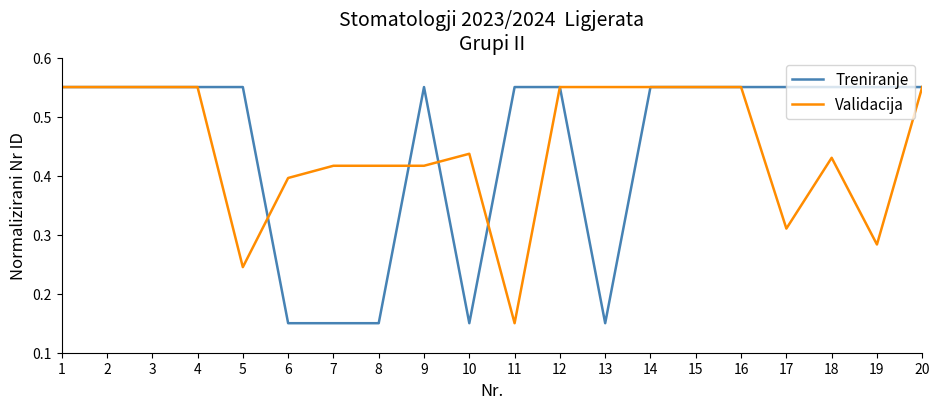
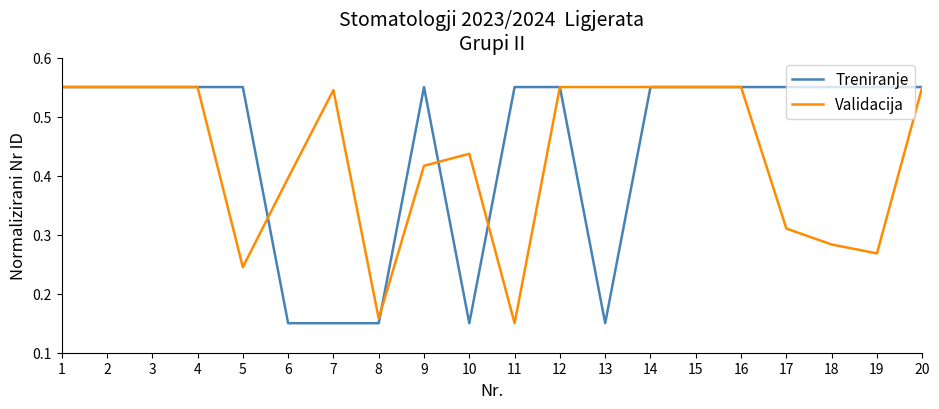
Validacija, 7: 0.42 -> 0.54
Validacija, 8: 0.42 -> 0.16
Validacija, 18: 0.43 -> 0.28
Validacija, 19: 0.28 -> 0.27
